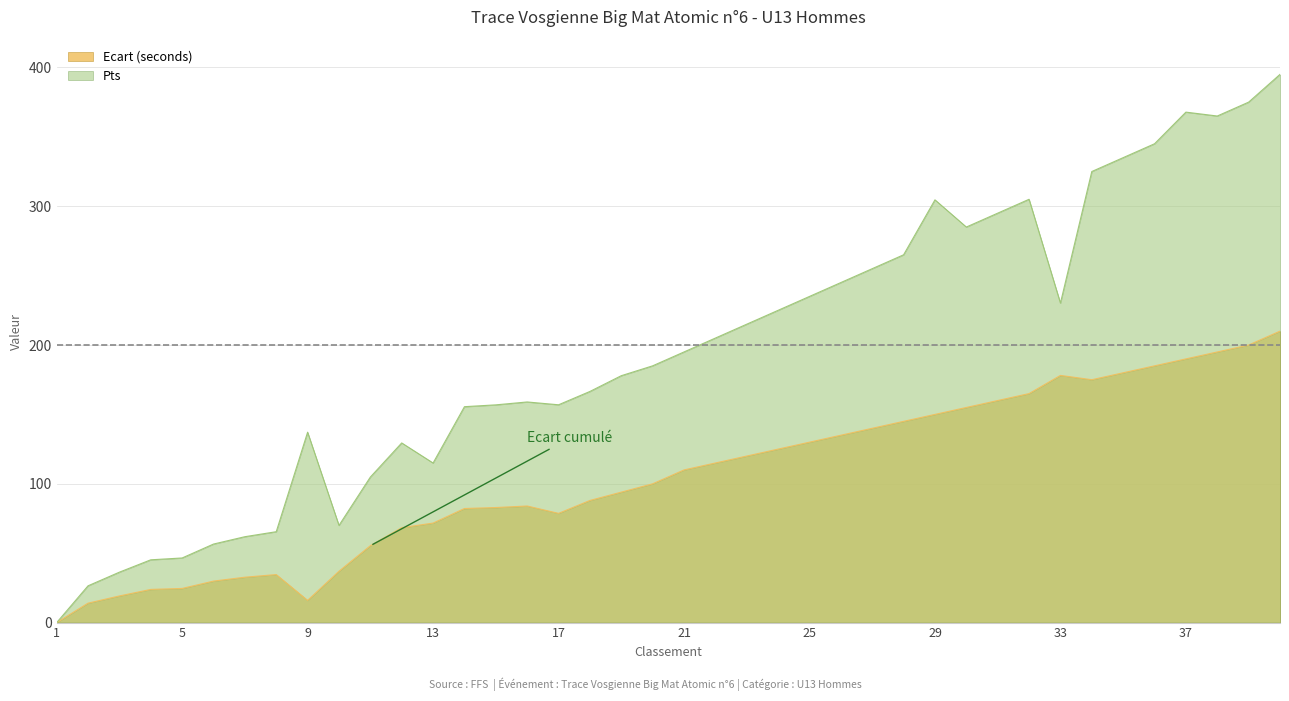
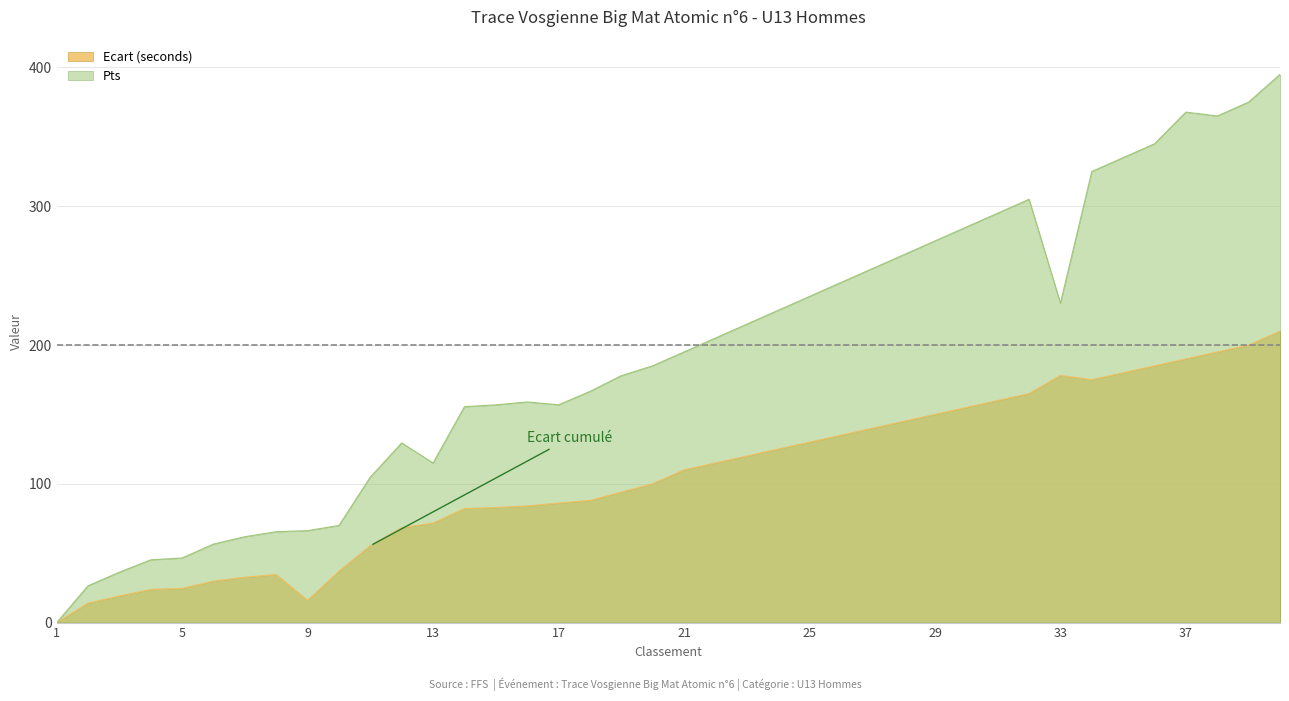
Pts, 9: 137 -> 66
Ecart (seconds), 17: 79 -> 86
Pts, 29: 305 -> 275
